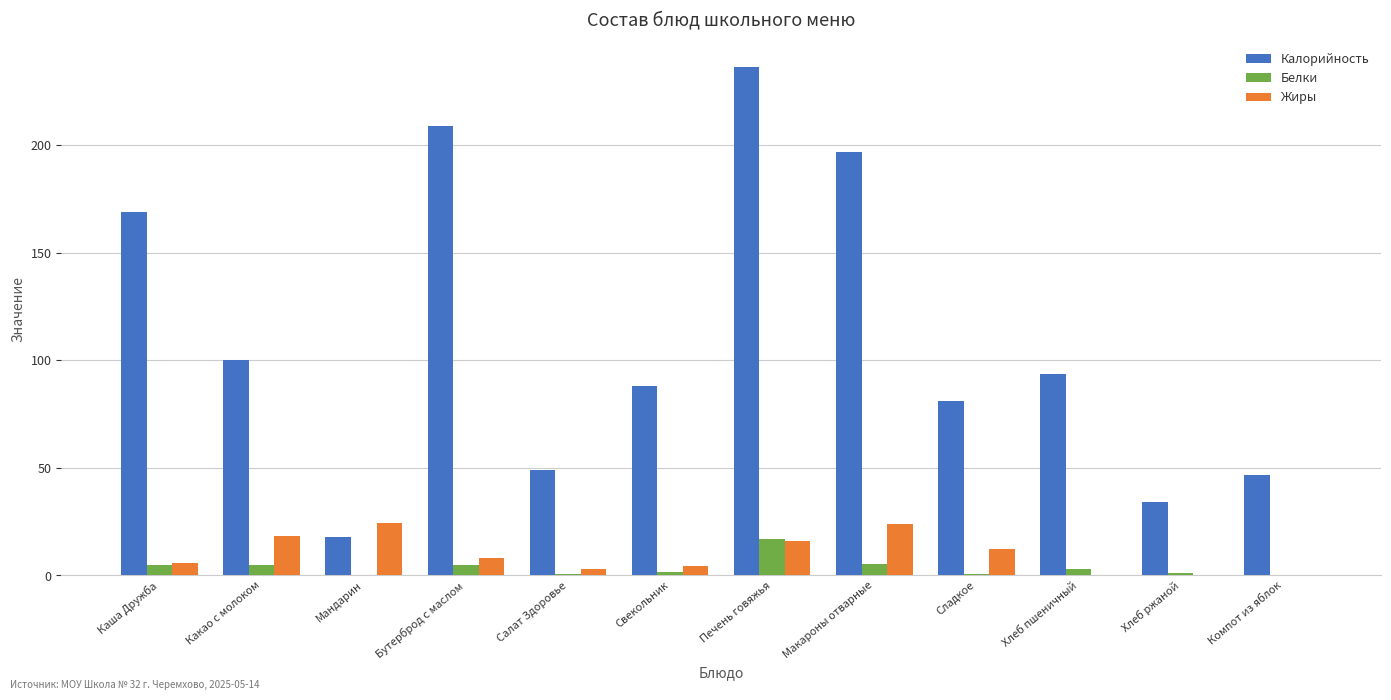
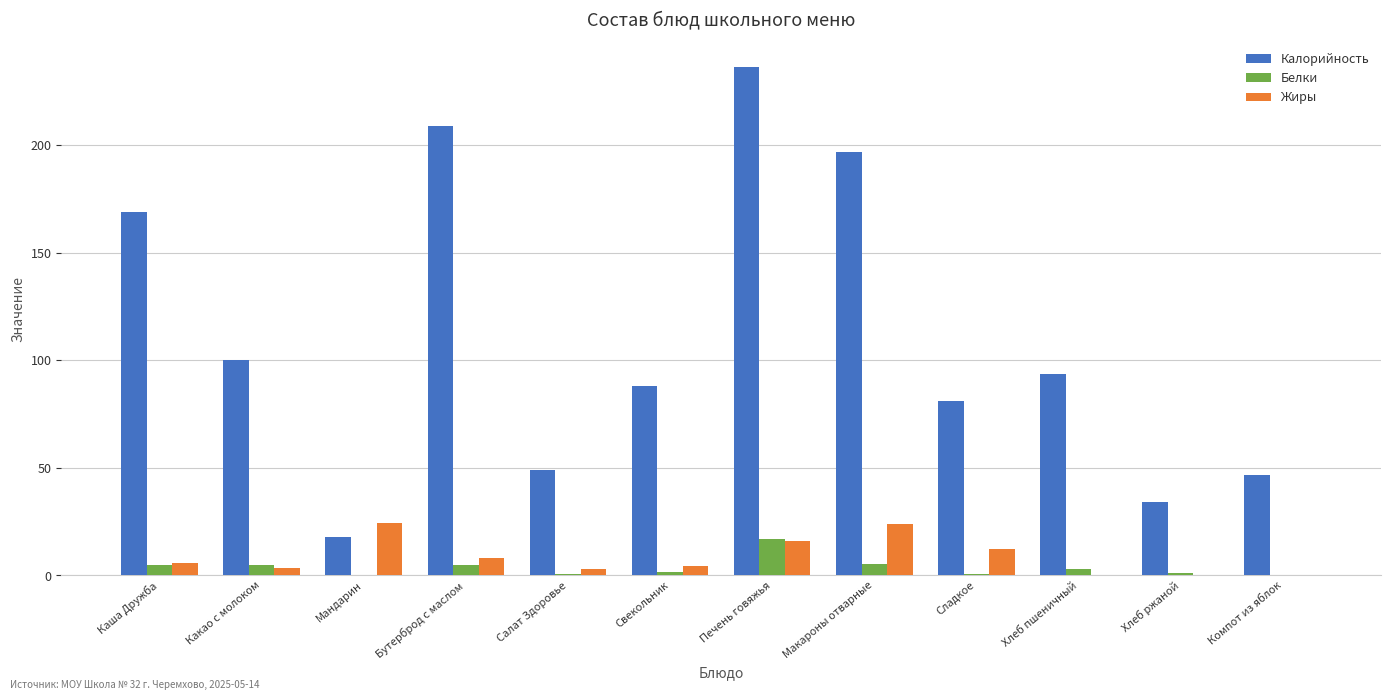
Жиры, Какао с молоком: 19 -> 4
